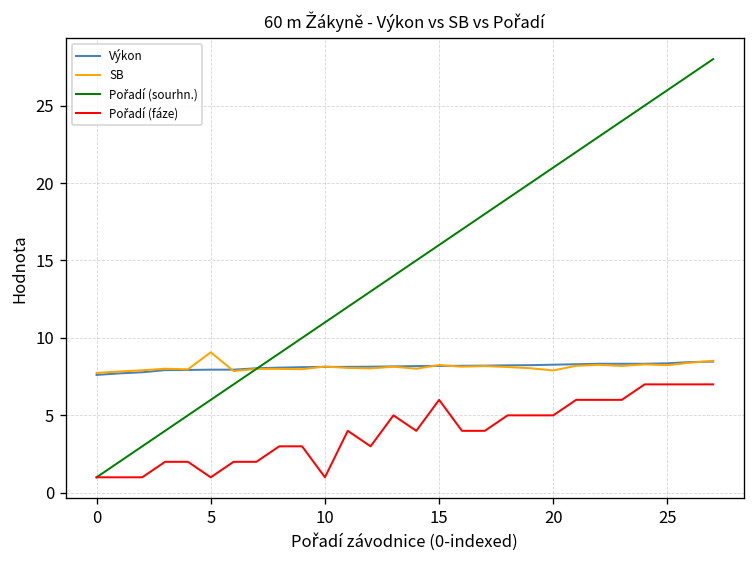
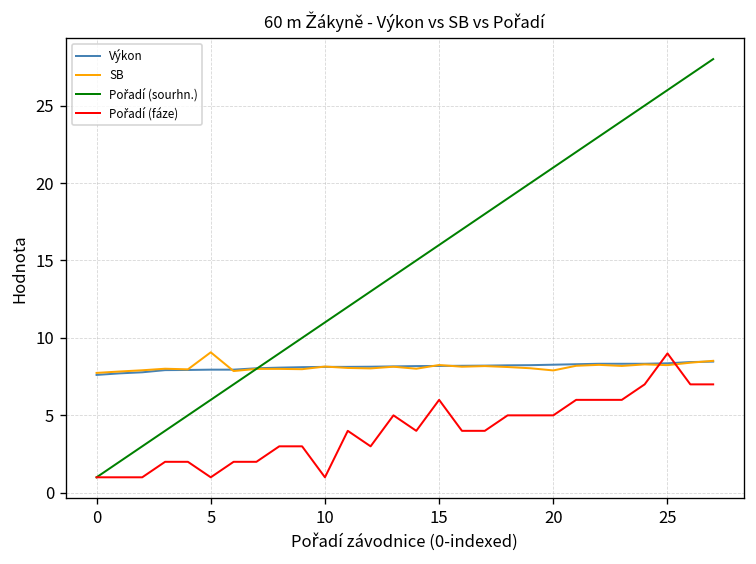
Pořadí (fáze), 25: 7 -> 9
